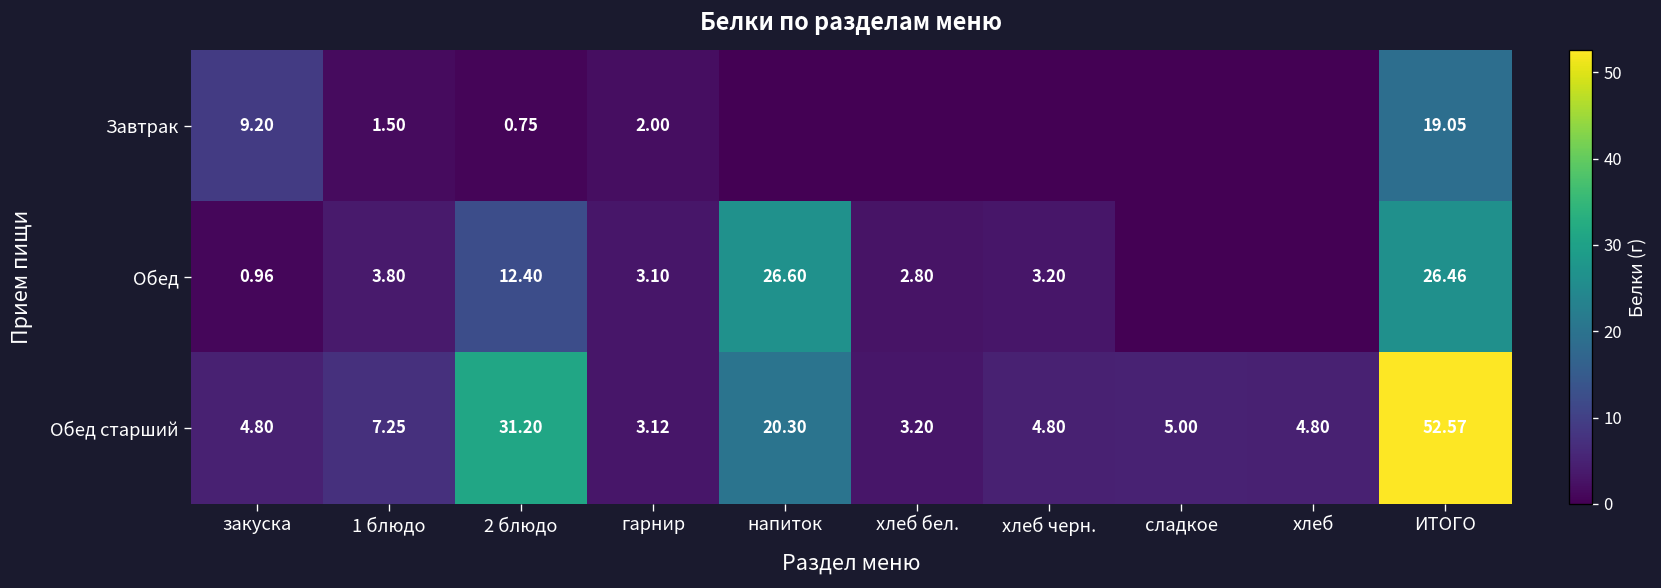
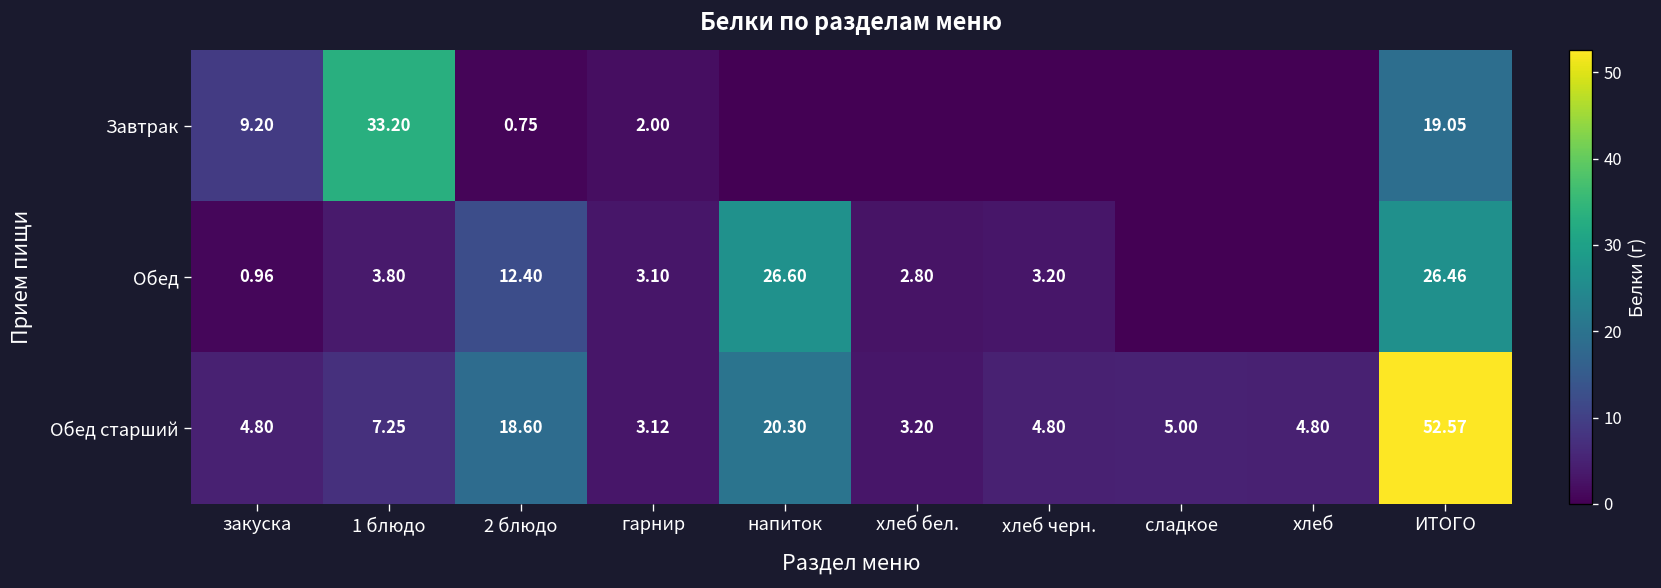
Завтрак, 1 блюдо: 1.50 -> 33.20
Обед старший, 2 блюдо: 31.20 -> 18.60
